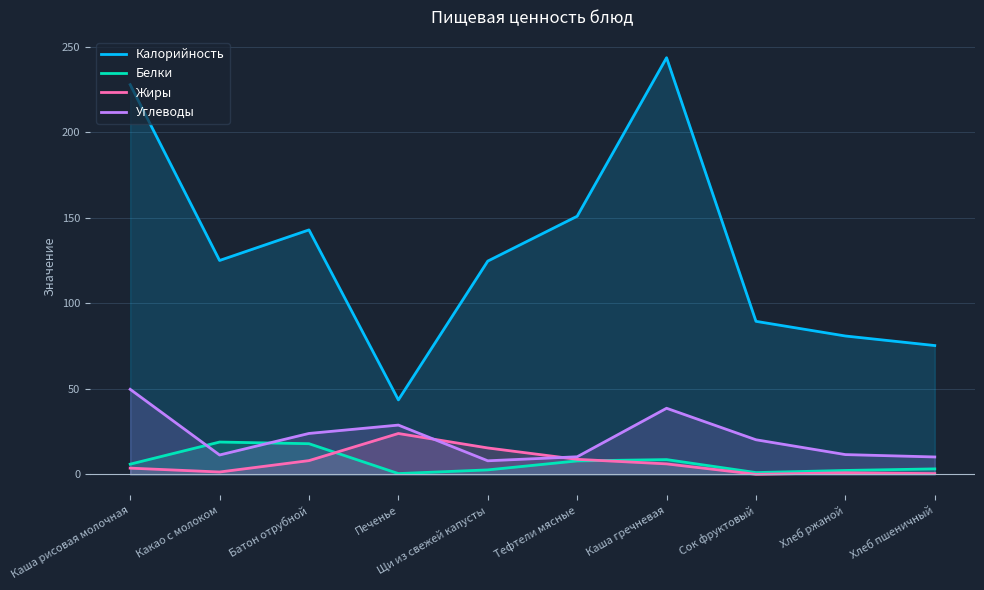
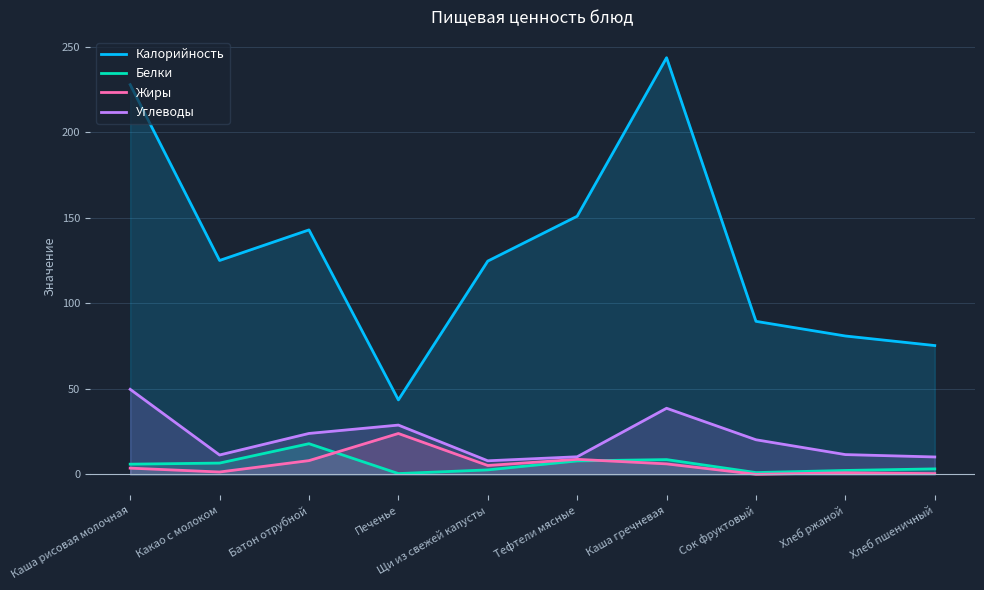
Белки, Какао с молоком: 19 -> 7
Жиры, Щи из свежей капусты: 15 -> 5
